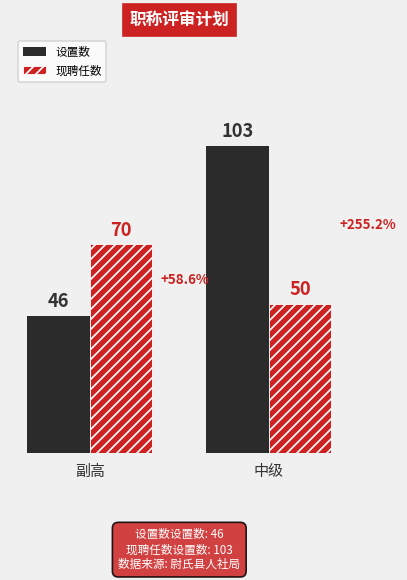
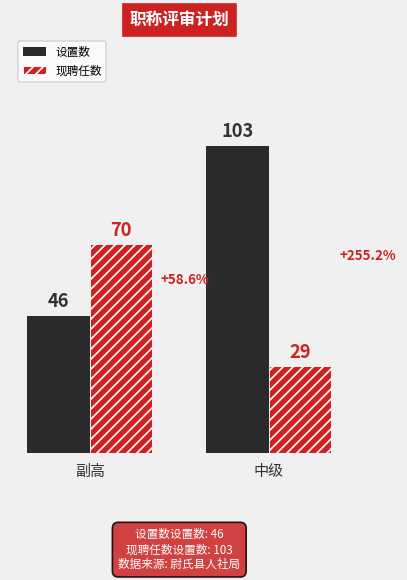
现聘任数, 中级: 50 -> 29
